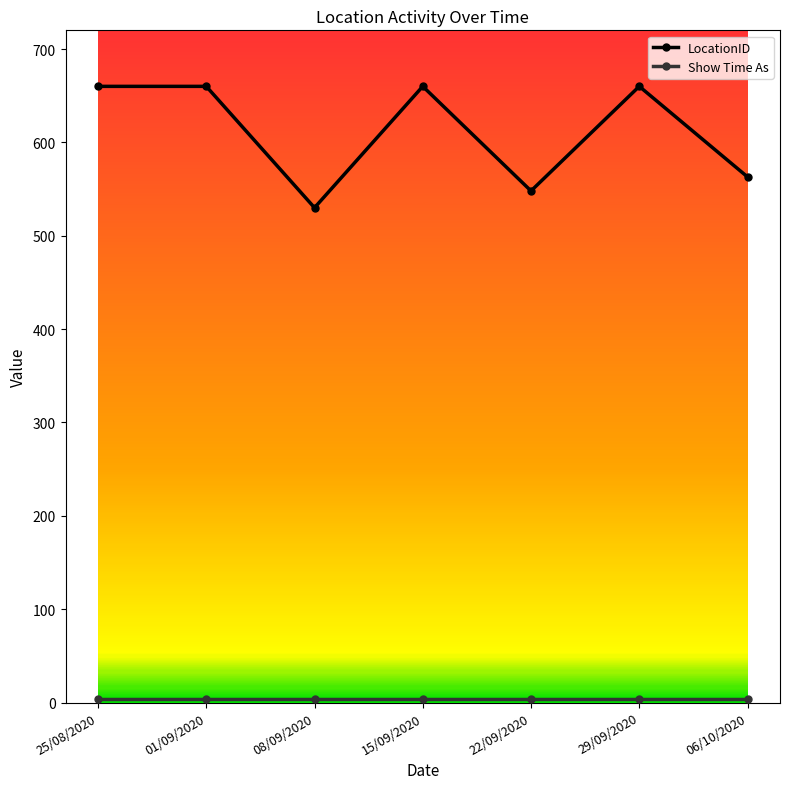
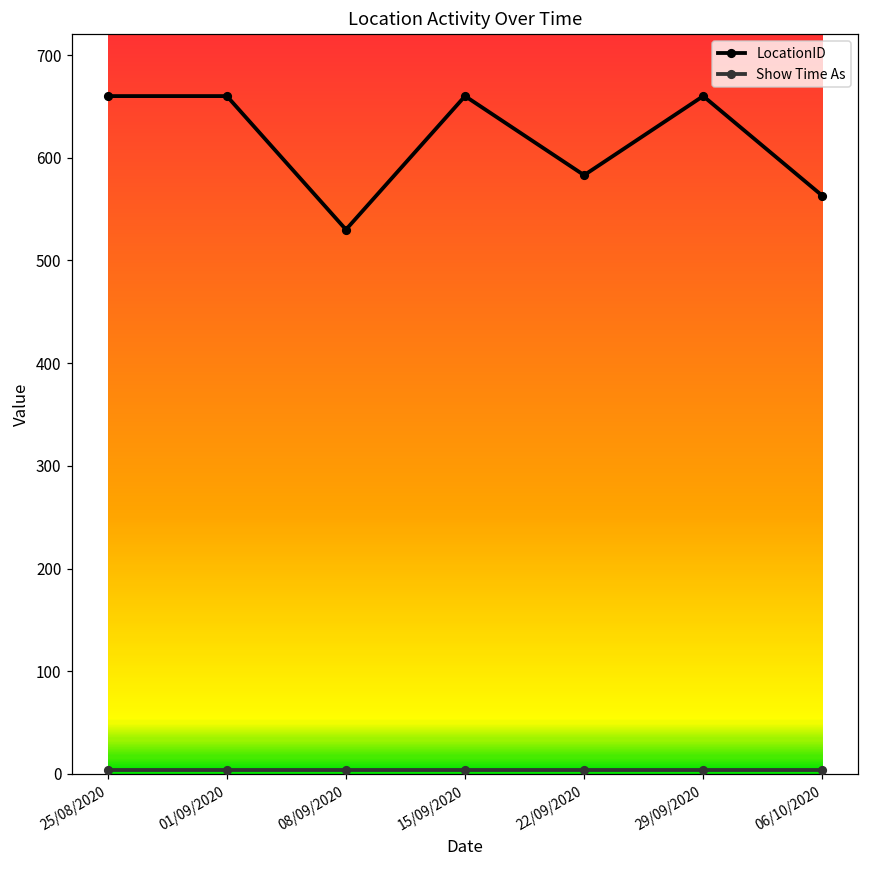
LocationID, 22/09/2020: 550 -> 580
